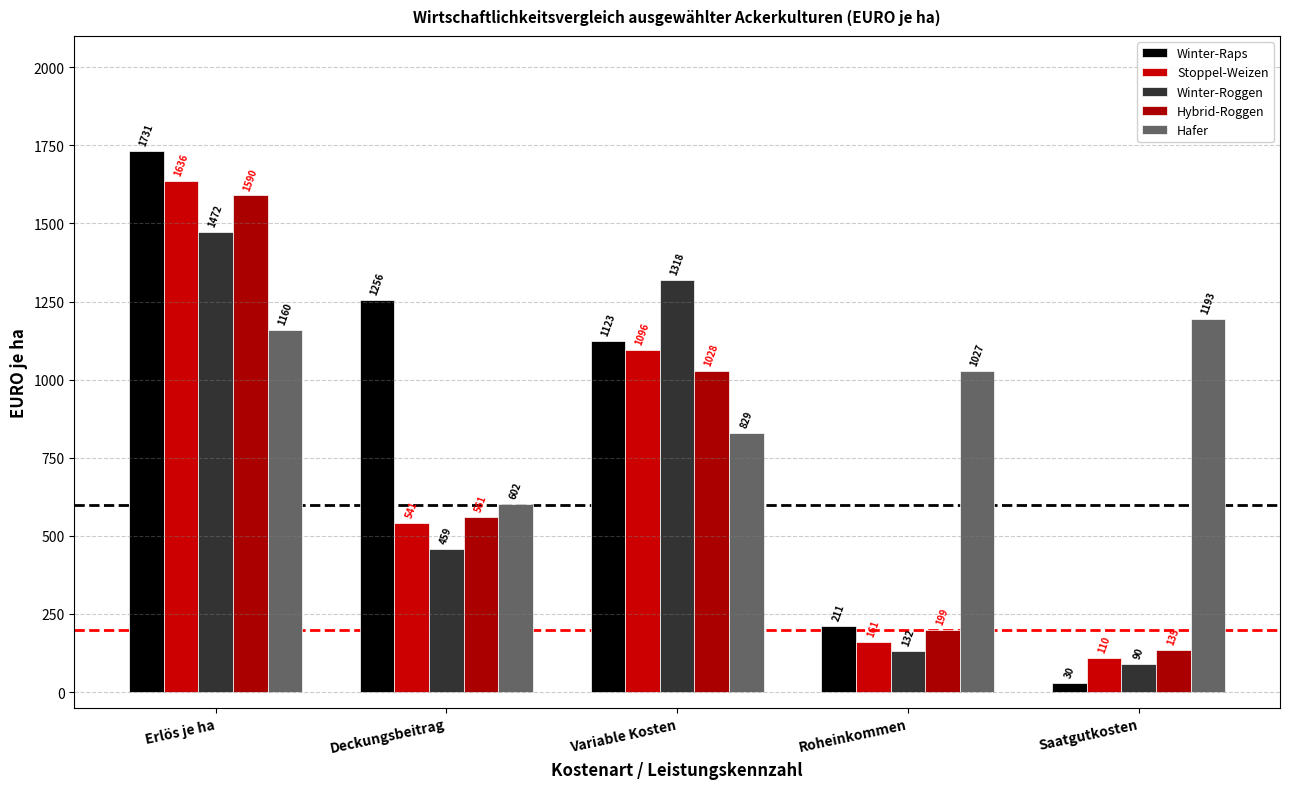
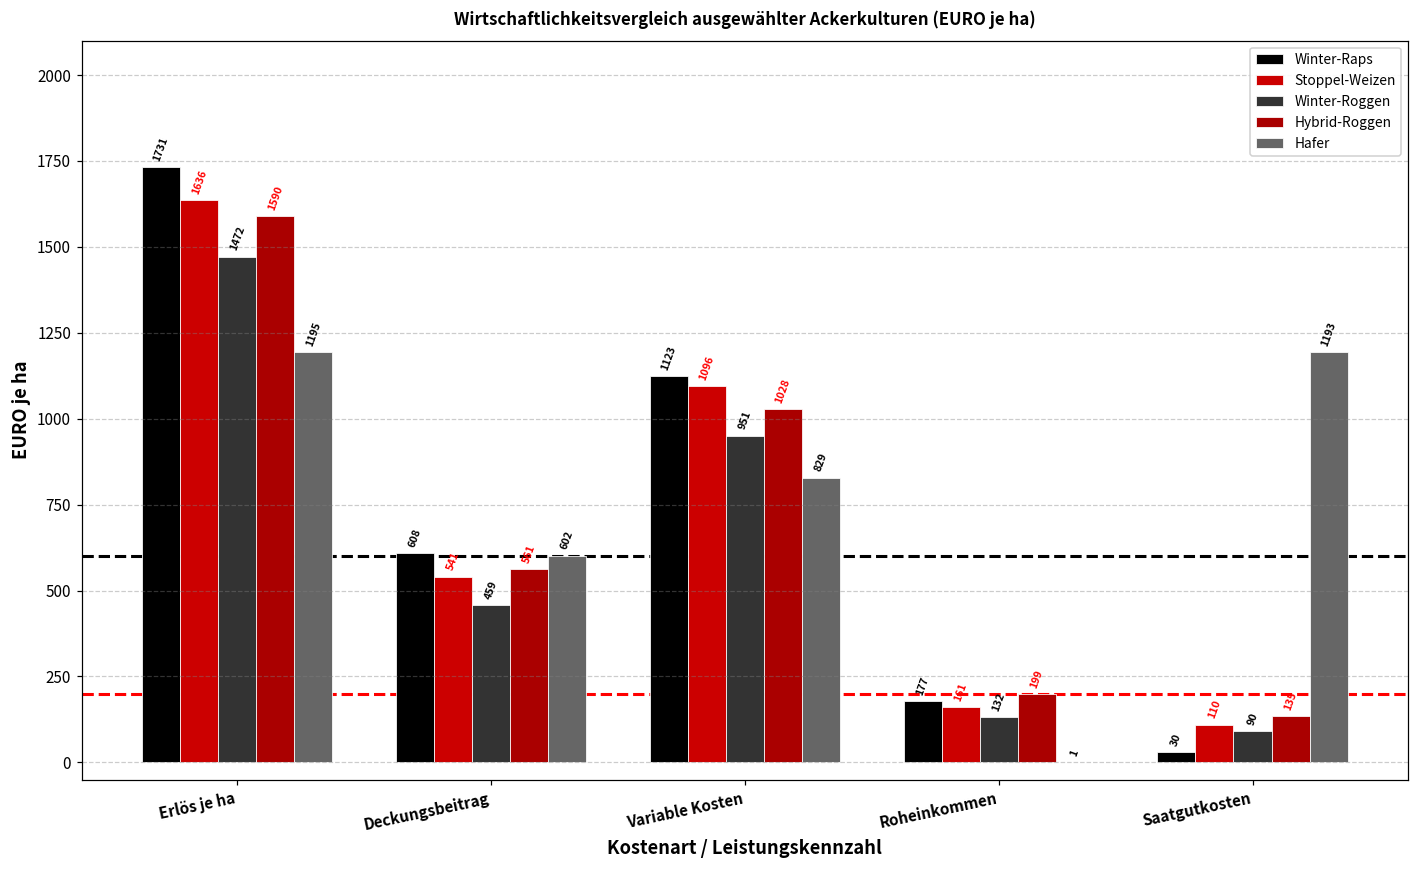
Hafer, Erlös je ha: 1160 -> 1195
Winter-Raps, Deckungsbeitrag: 1256 -> 608
Winter-Roggen, Variable Kosten: 1318 -> 951
Winter-Raps, Roheinkommen: 211 -> 177
Hafer, Roheinkommen: 1027 -> 1
